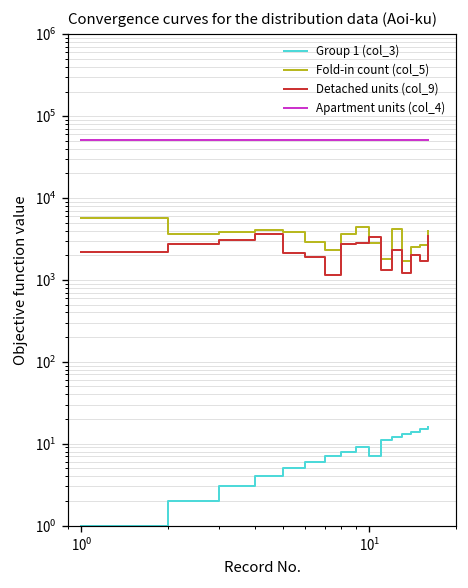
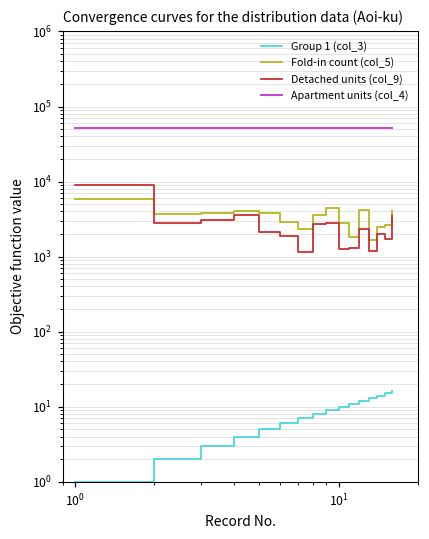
Detached units (col_9), 10^0: 2200 -> 9000
Group 1 (col_3), 10^1: 7 -> 10
Detached units (col_9), 10^1: 3000 -> 1300
